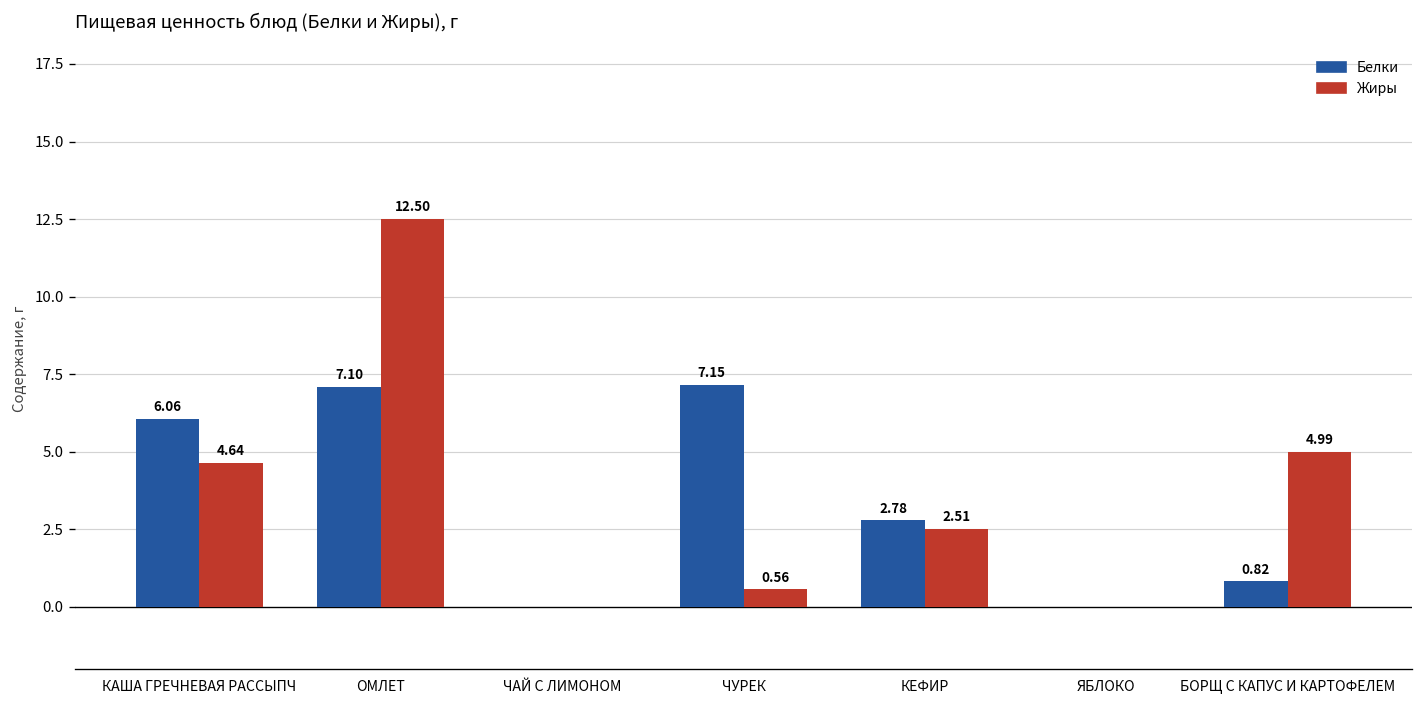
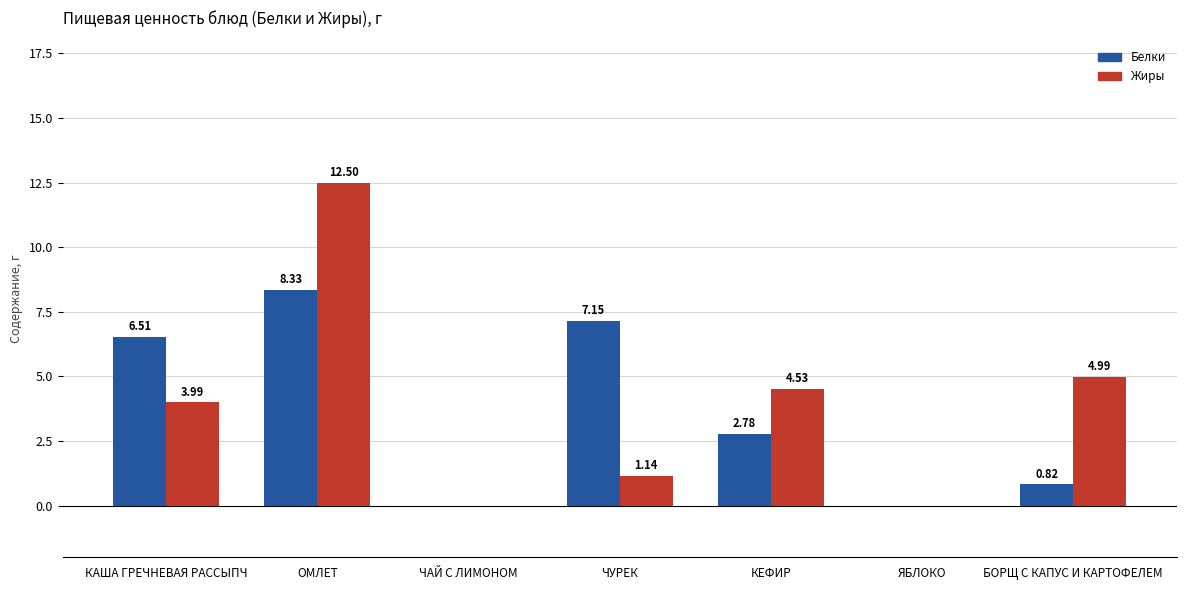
Белки, КАША ГРЕЧНЕВАЯ РАССЫПЧ: 6.06 -> 6.51
Жиры, КАША ГРЕЧНЕВАЯ РАССЫПЧ: 4.64 -> 3.99
Белки, ОМЛЕТ: 7.10 -> 8.33
Жиры, ЧУРЕК: 0.56 -> 1.14
Жиры, КЕФИР: 2.51 -> 4.53
